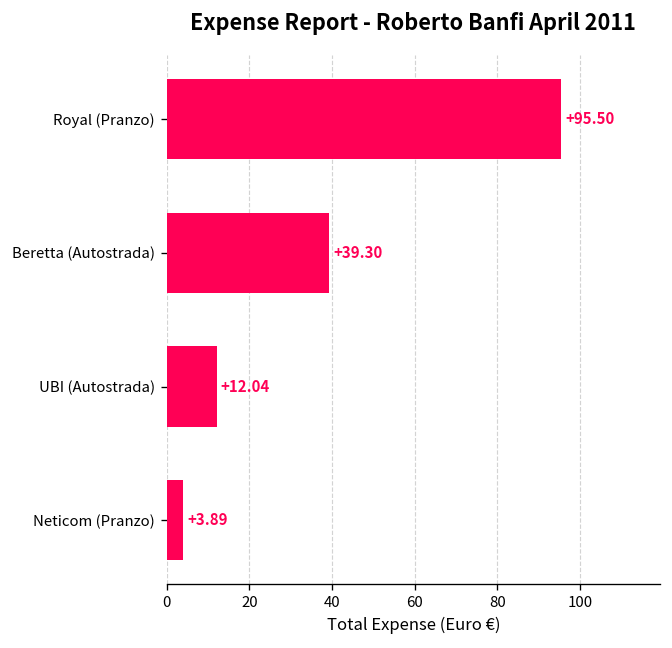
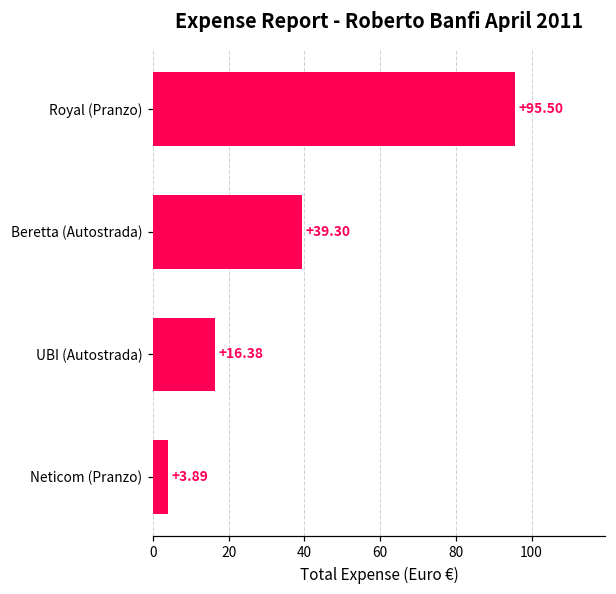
UBI (Autostrada): +12.04 -> +16.38
